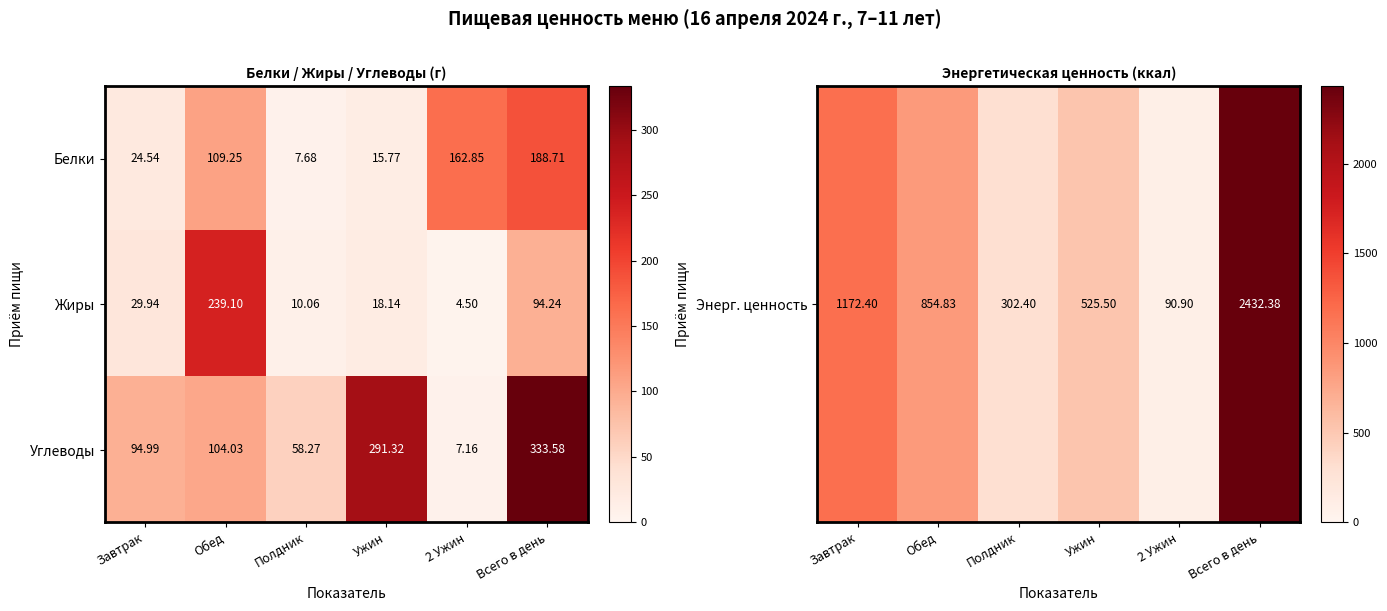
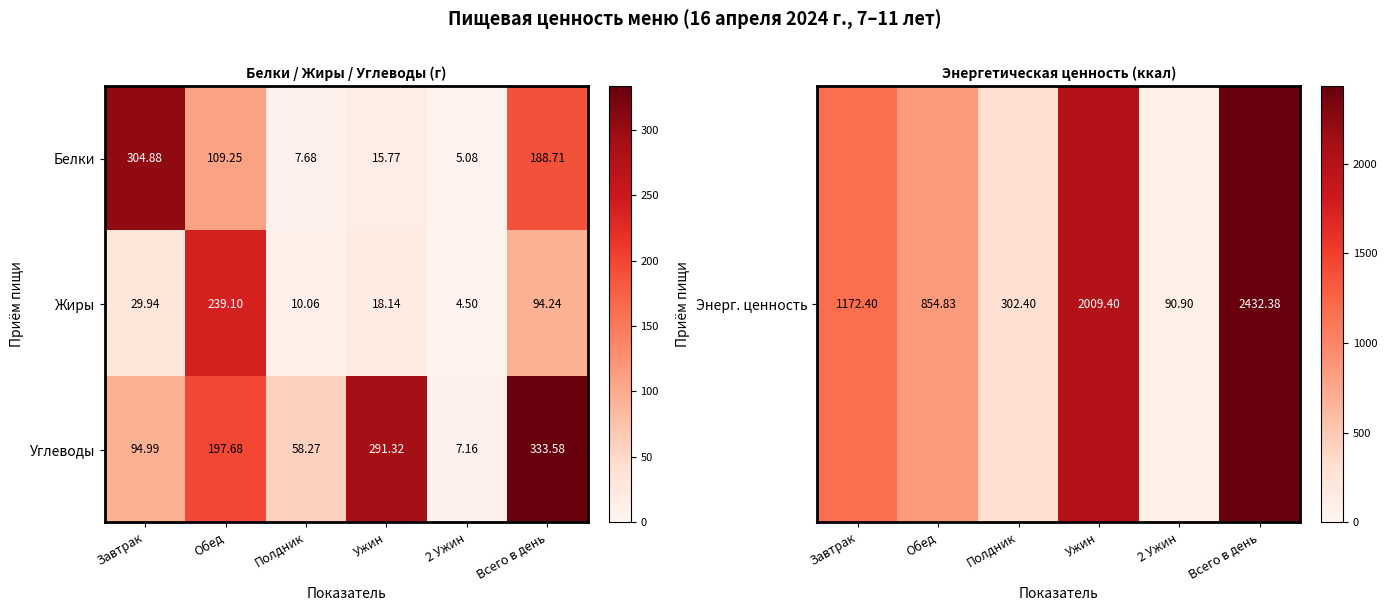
Белки / Жиры / Углеводы (г), Белки, Завтрак: 24.54 -> 304.88
Белки / Жиры / Углеводы (г), Белки, 2 Ужин: 162.85 -> 5.08
Белки / Жиры / Углеводы (г), Углеводы, Обед: 104.03 -> 197.68
Энергетическая ценность (ккал), Энерг. ценность, Ужин: 525.50 -> 2009.40
